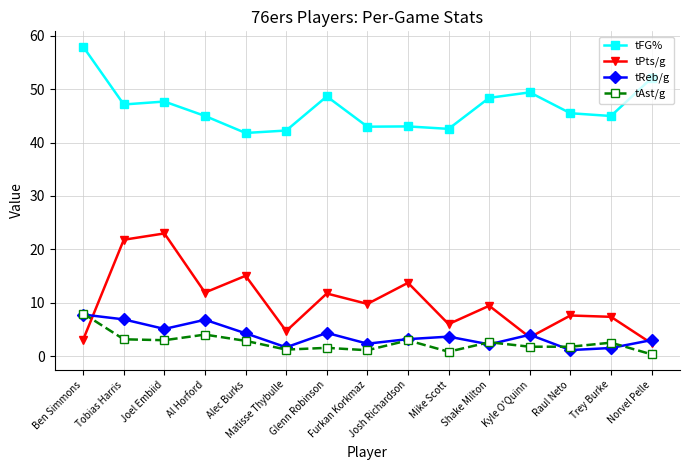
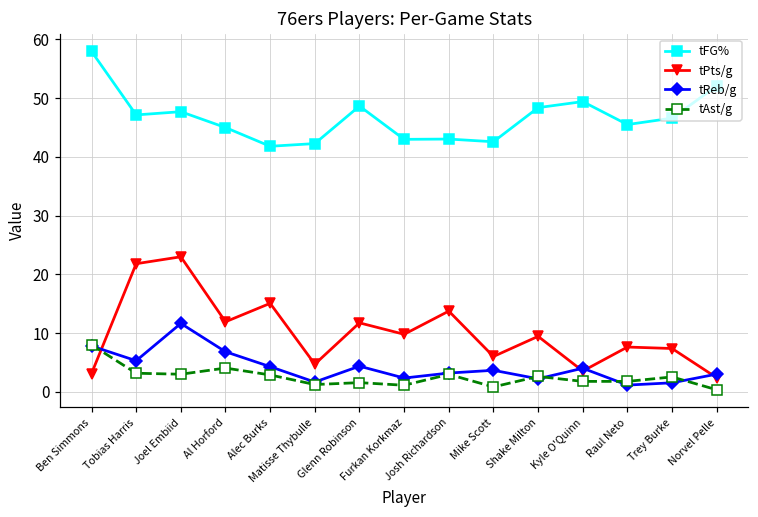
tReb/g, Tobias Harris: 7 -> 5
tReb/g, Joel Embiid: 5 -> 12
tFG%, Trey Burke: 45 -> 47
